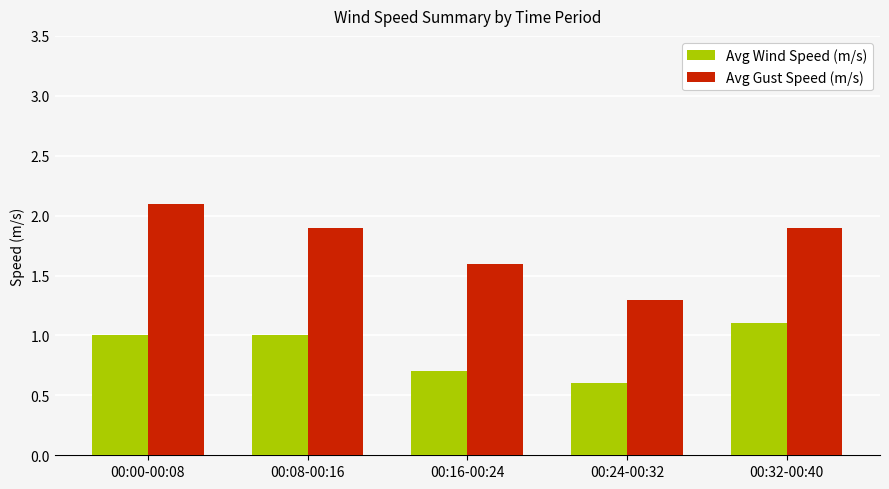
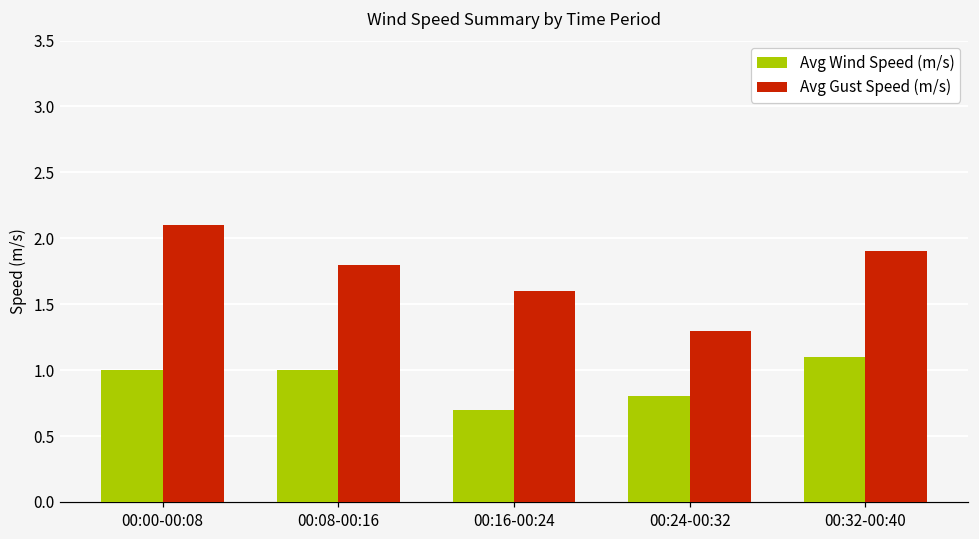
Avg Gust Speed (m/s), 00:08-00:16: 1.9 -> 1.8
Avg Wind Speed (m/s), 00:24-00:32: 0.6 -> 0.8
